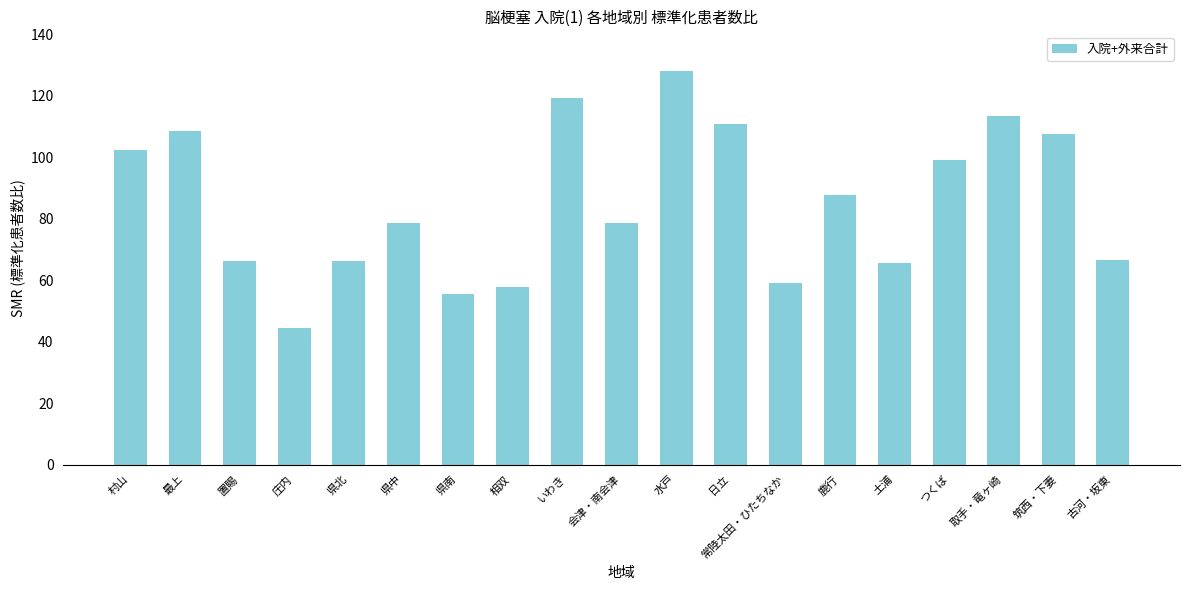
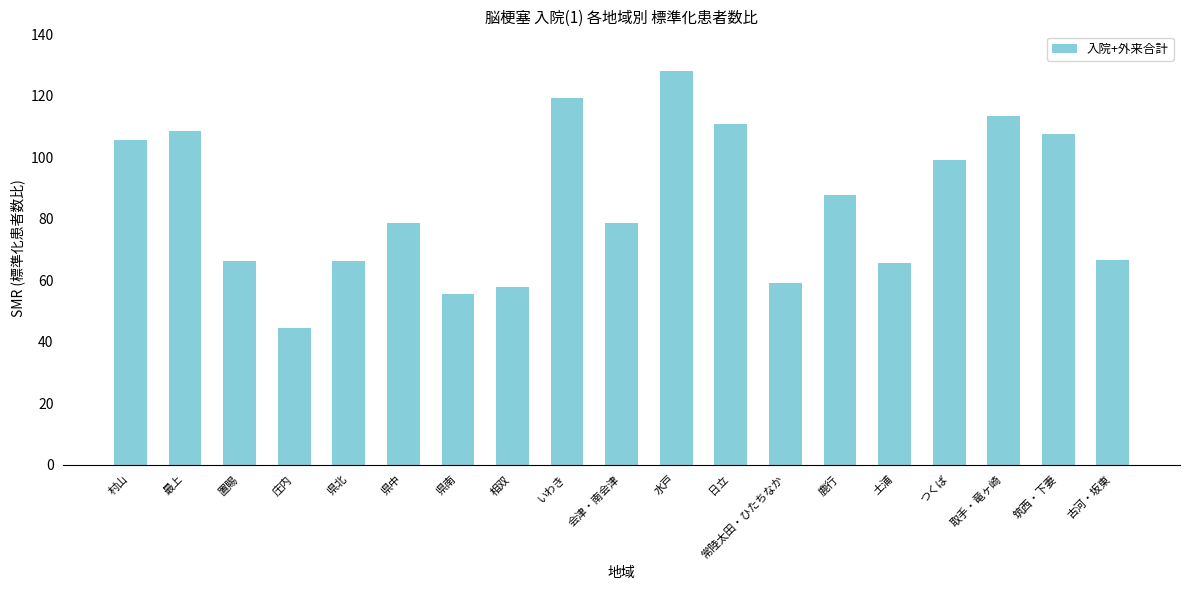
村山: 103 -> 106
